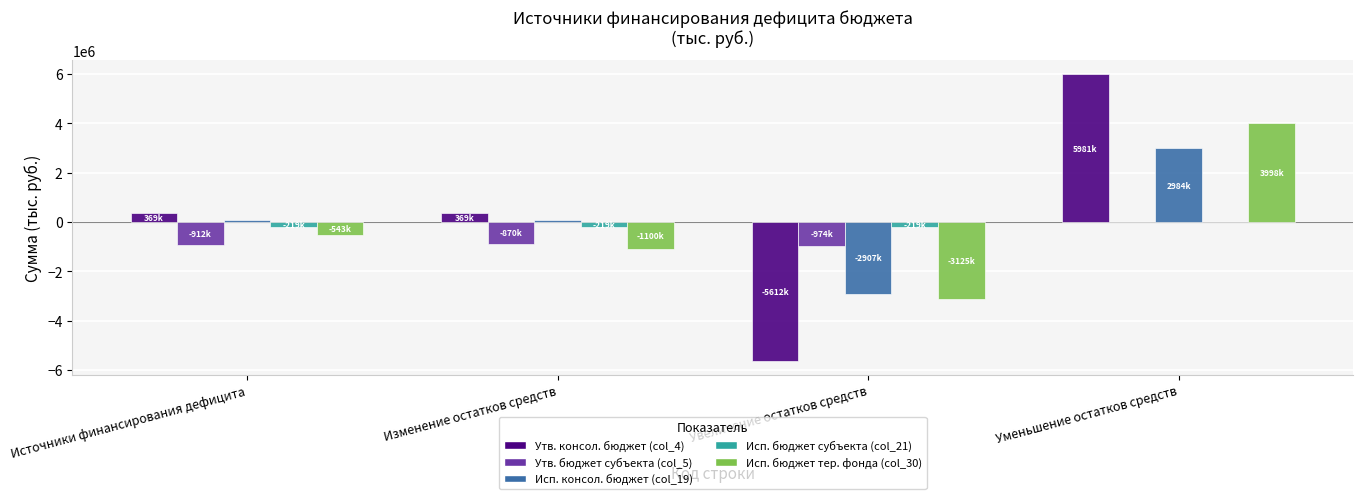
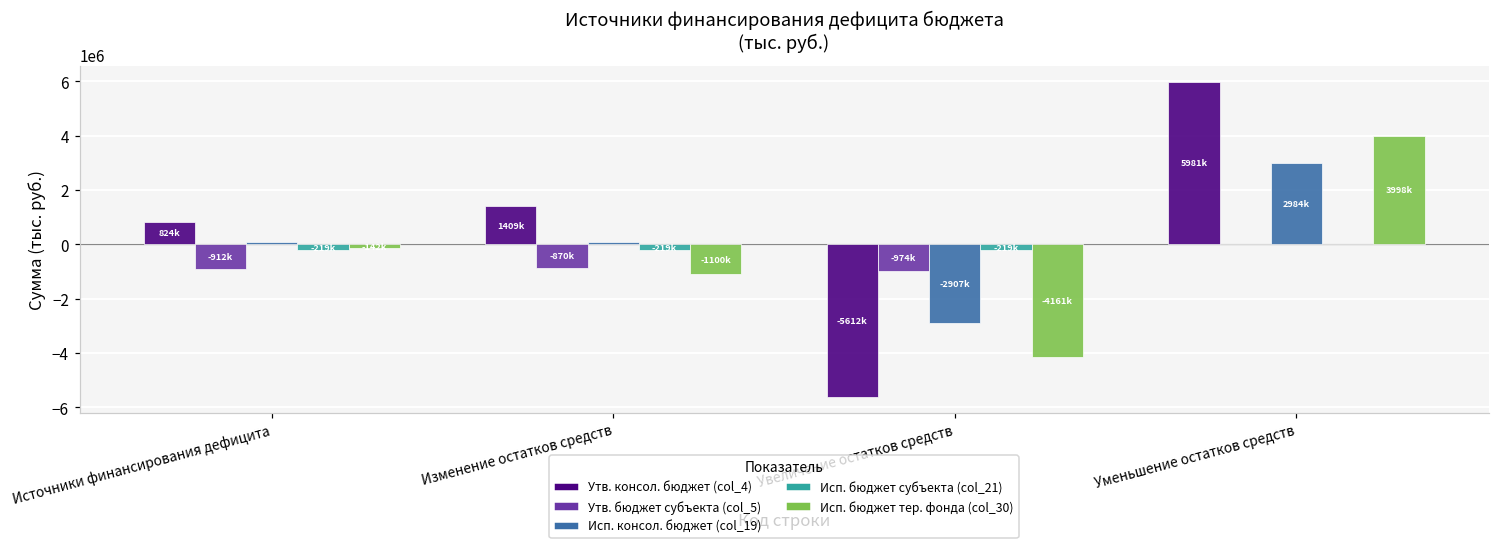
Утв. консол. бюджет (col_4), Источники финансирования дефицита: 369k -> 824k
Исп. бюджет тер. фонда (col_30), Источники финансирования дефицита: -500000 -> -100000
Утв. консол. бюджет (col_4), Изменение остатков средств: 369k -> 1409k
Исп. бюджет тер. фонда (col_30), Увеличение остатков средств: -3125k -> -4161k
